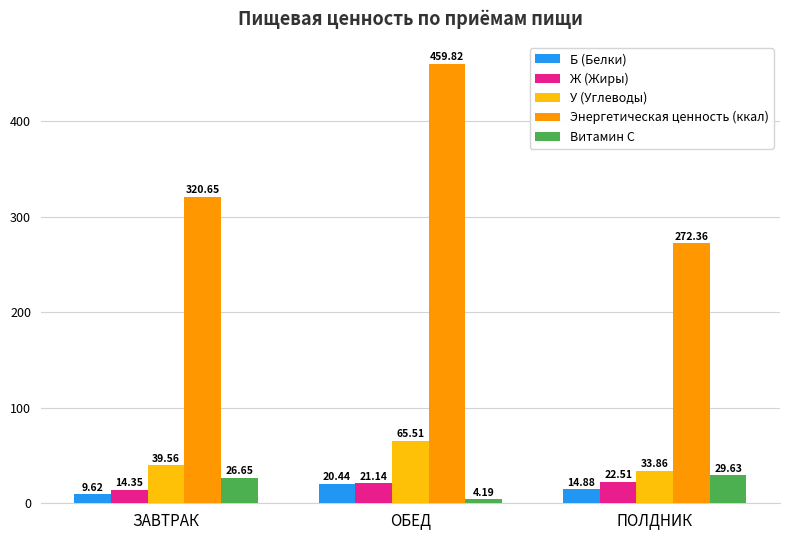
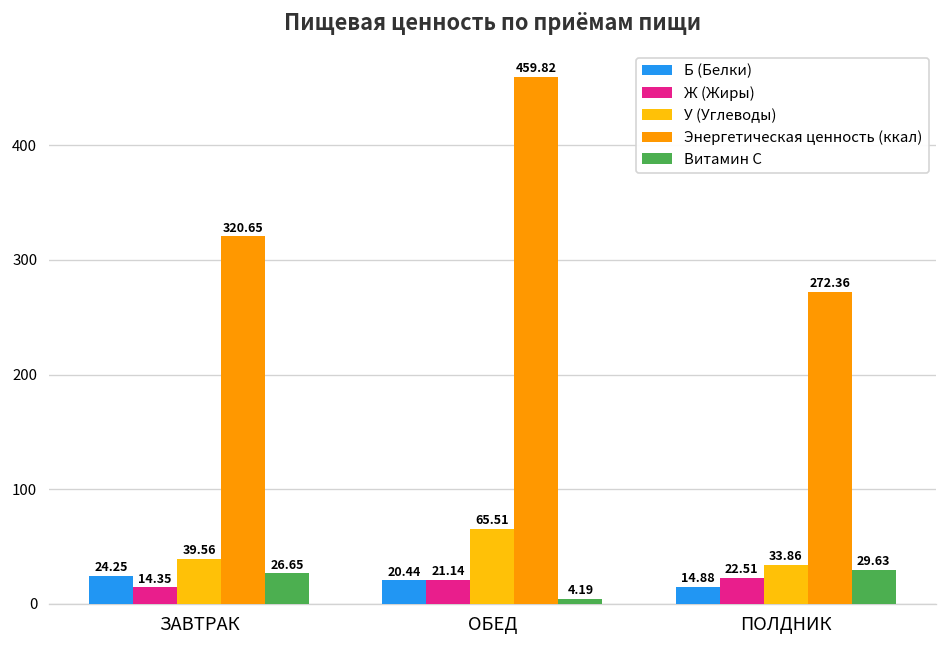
Б (Белки), ЗАВТРАК: 9.62 -> 24.25
